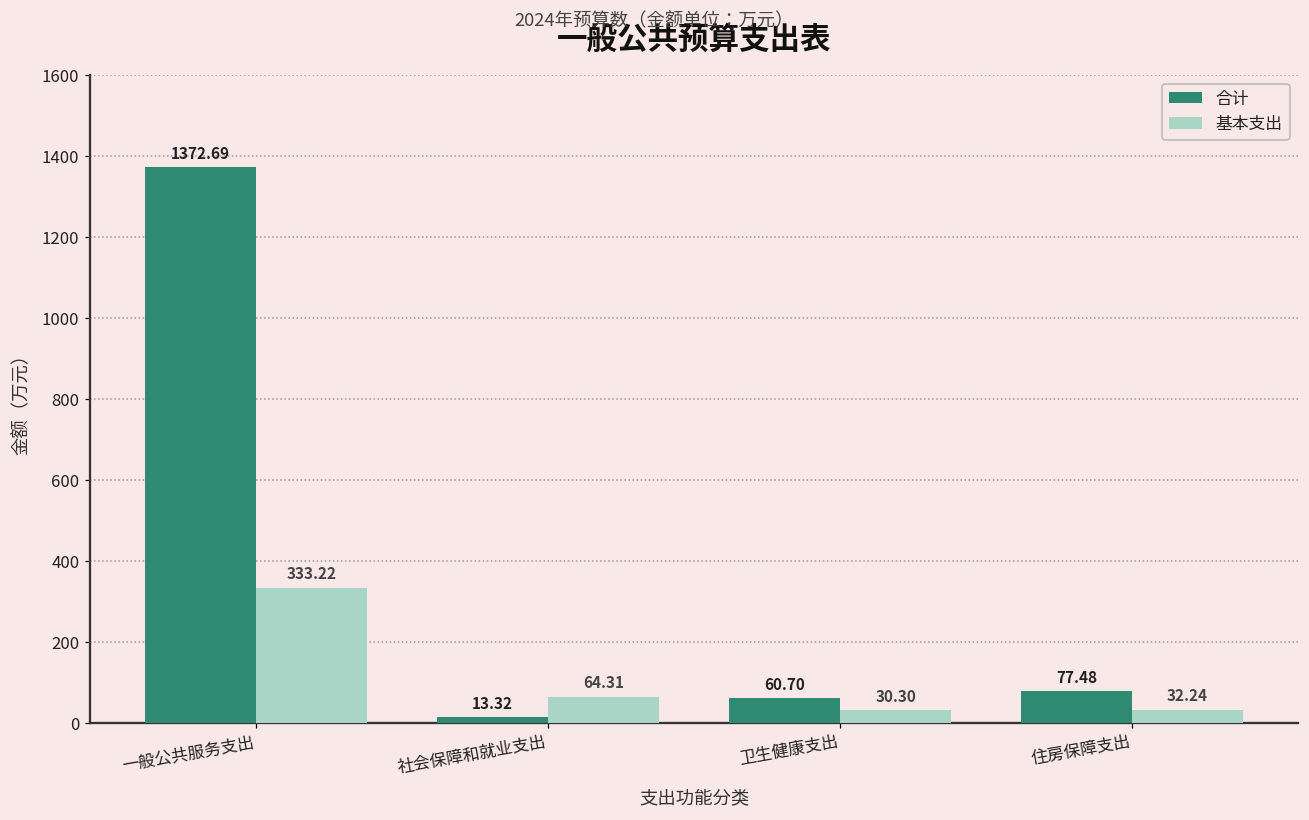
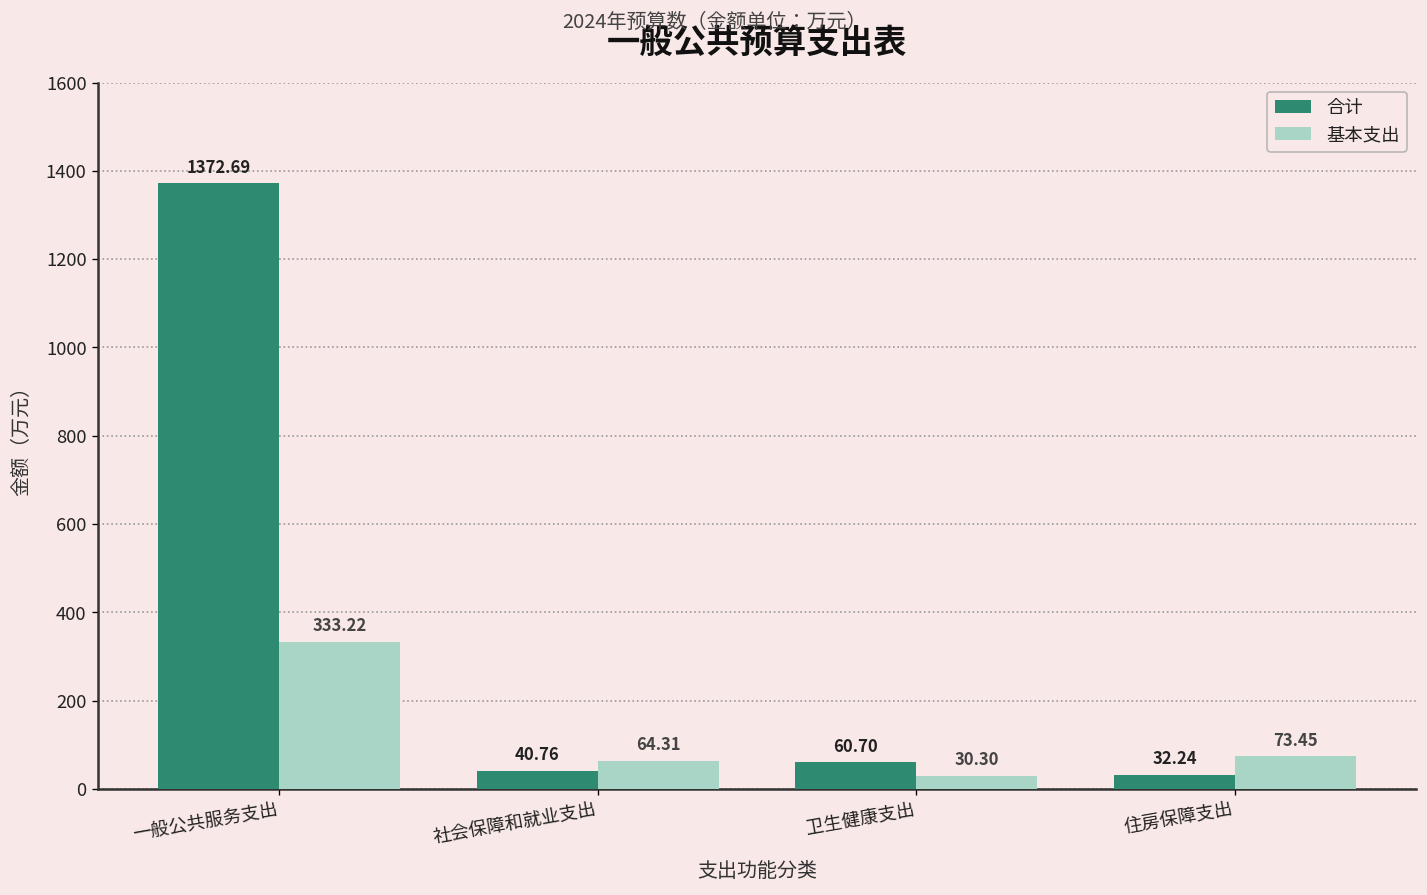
合计, 社会保障和就业支出: 13.32 -> 40.76
合计, 住房保障支出: 77.48 -> 32.24
基本支出, 住房保障支出: 32.24 -> 73.45
